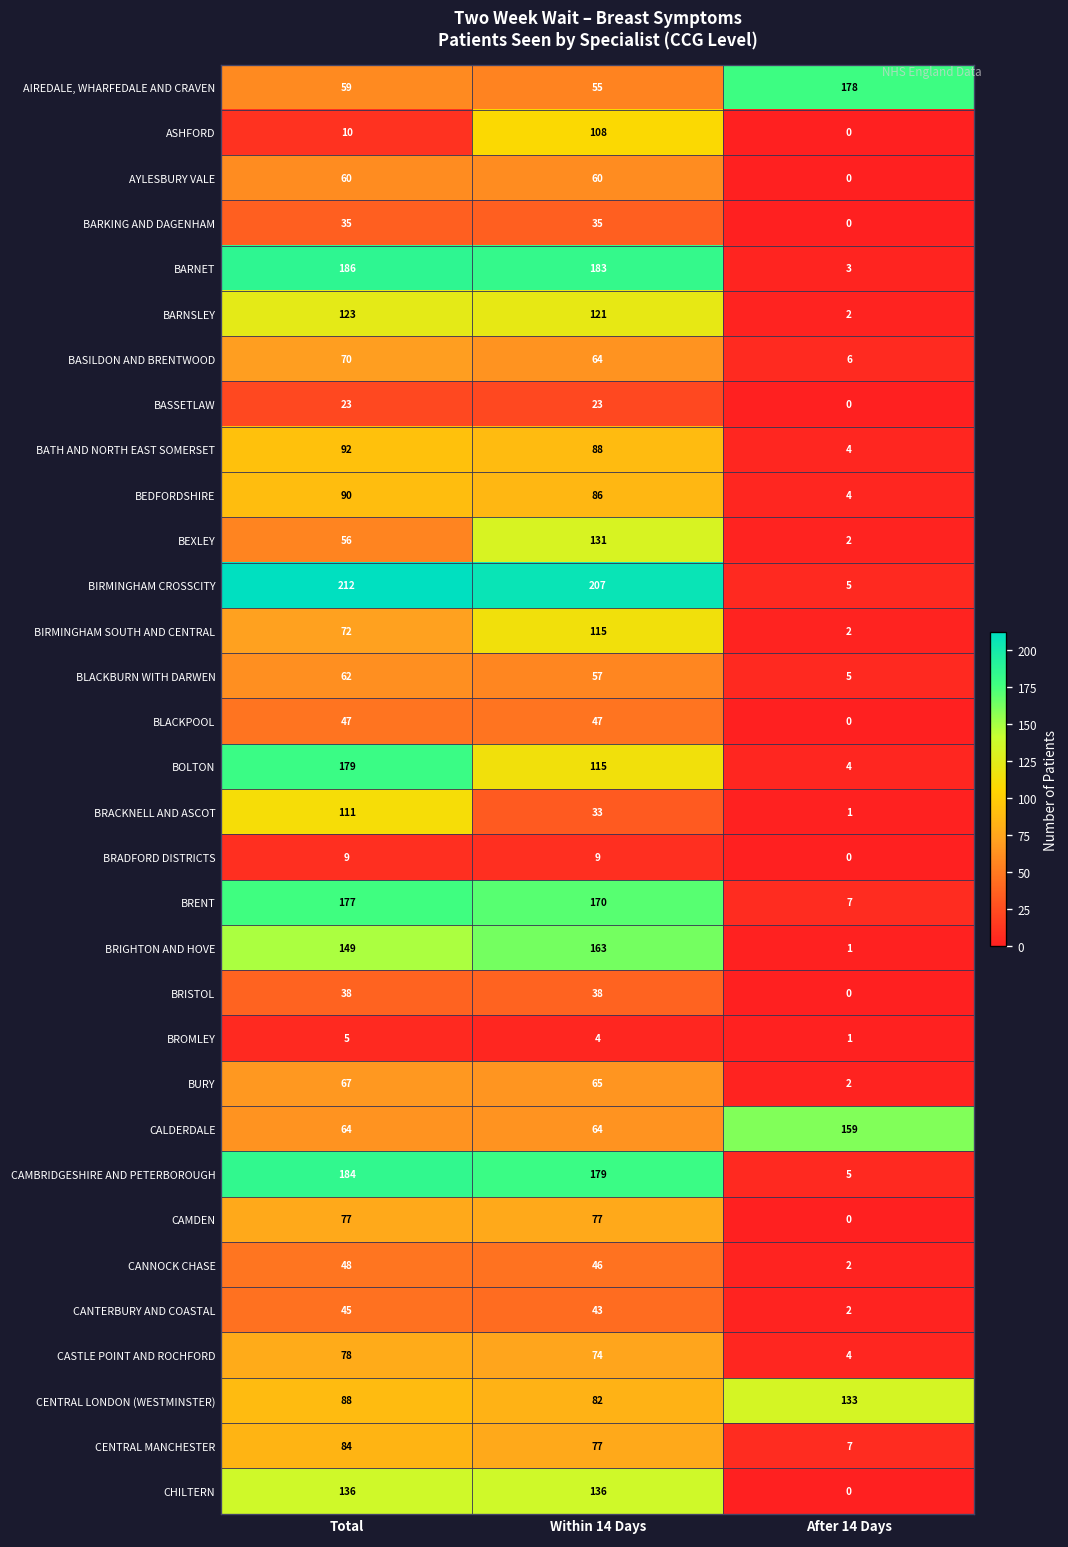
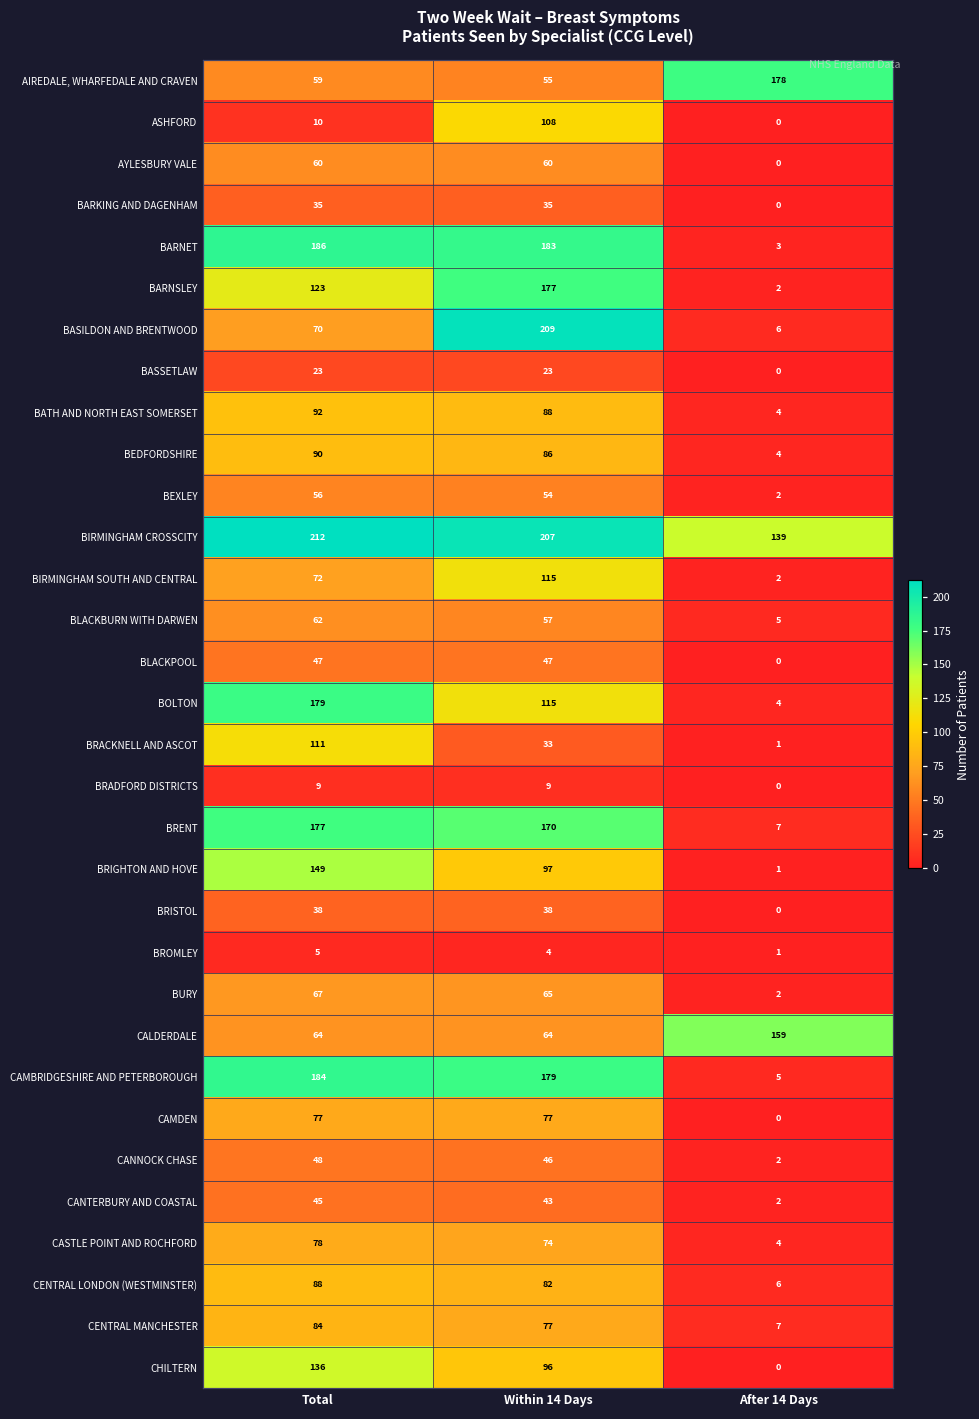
BARNSLEY, Within 14 Days: 121 -> 177
BASILDON AND BRENTWOOD, Within 14 Days: 64 -> 209
BEXLEY, Within 14 Days: 131 -> 54
BIRMINGHAM CROSSCITY, After 14 Days: 5 -> 139
BRIGHTON AND HOVE, Within 14 Days: 163 -> 97
CENTRAL LONDON (WESTMINSTER), After 14 Days: 133 -> 6
CHILTERN, Within 14 Days: 136 -> 96
